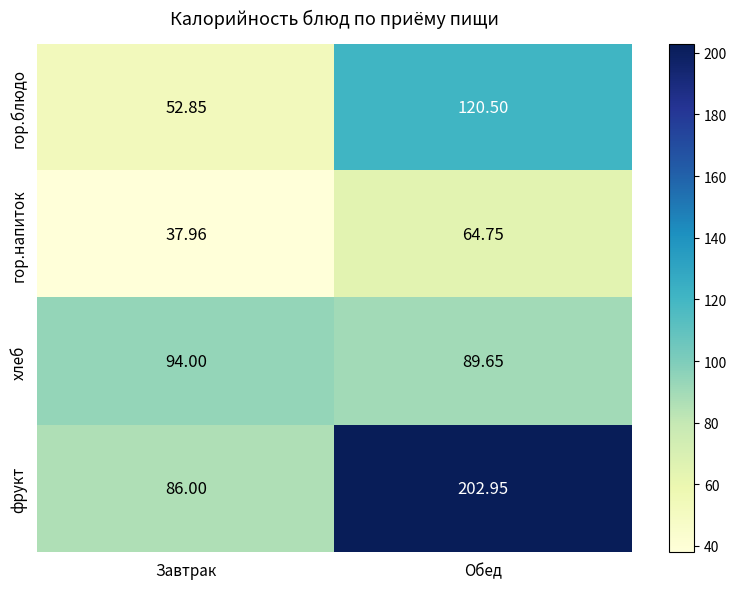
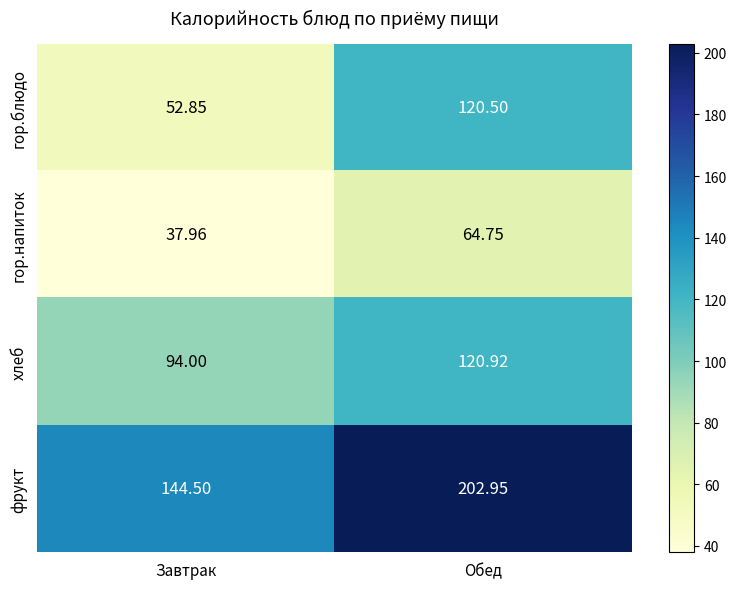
хлеб, Обед: 89.65 -> 120.92
фрукт, Завтрак: 86.00 -> 144.50
